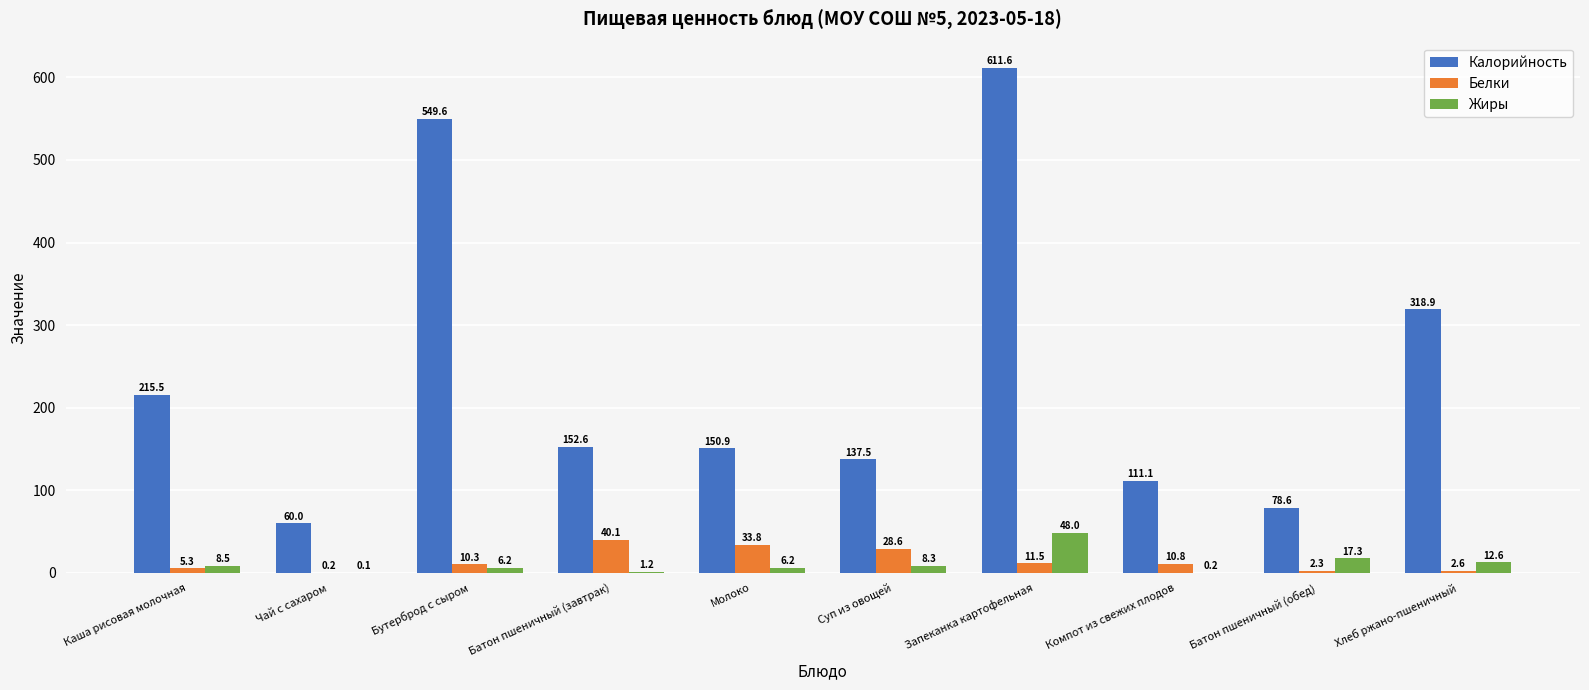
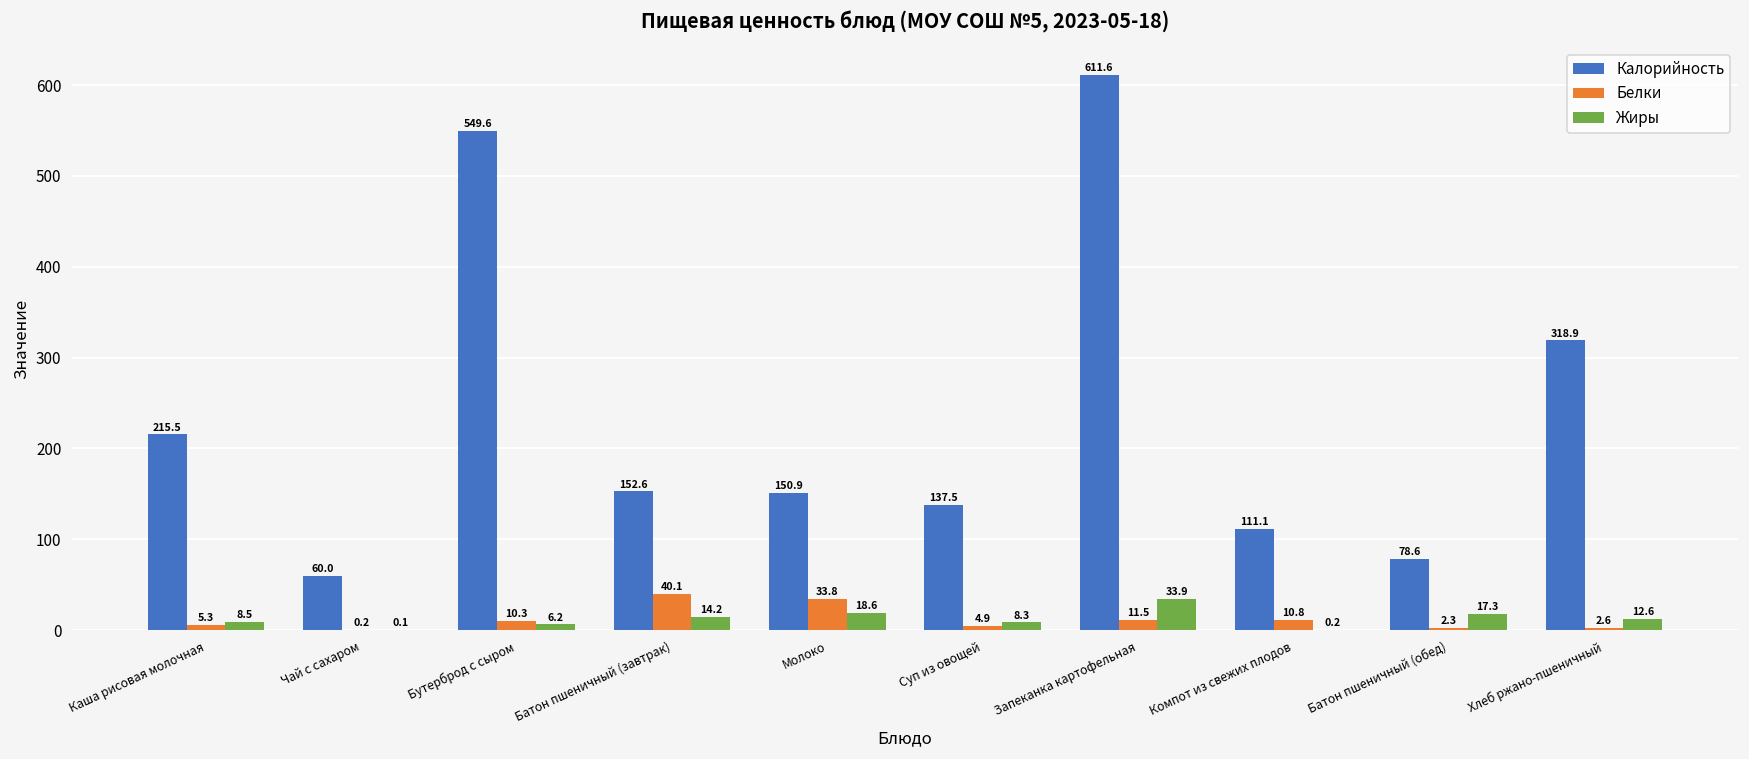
Жиры, Батон пшеничный (завтрак): 1.2 -> 14.2
Жиры, Молоко: 6.2 -> 18.6
Белки, Суп из овощей: 28.6 -> 4.9
Жиры, Запеканка картофельная: 48.0 -> 33.9
